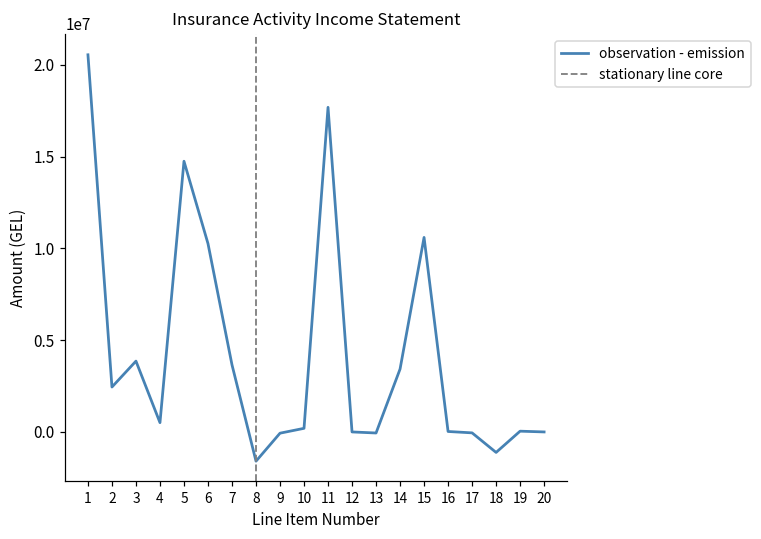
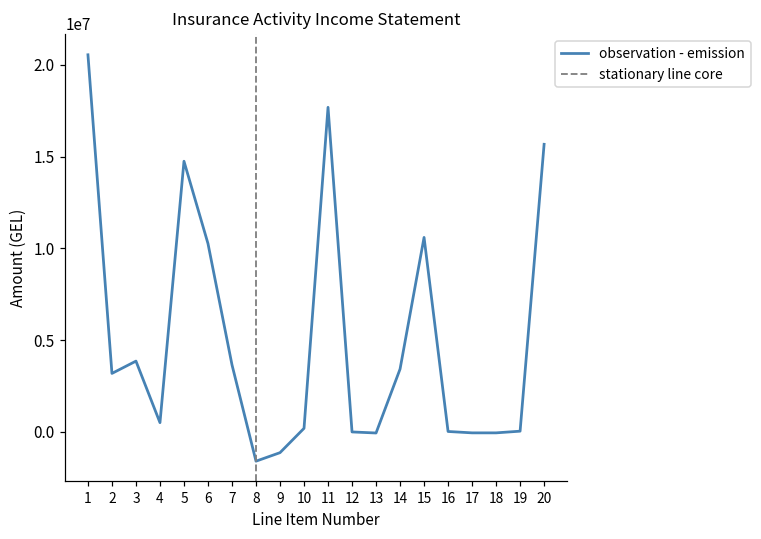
2: 2400000 -> 3200000
9: -100000 -> -1100000
18: -1100000 -> -100000
20: 0 -> 15700000
